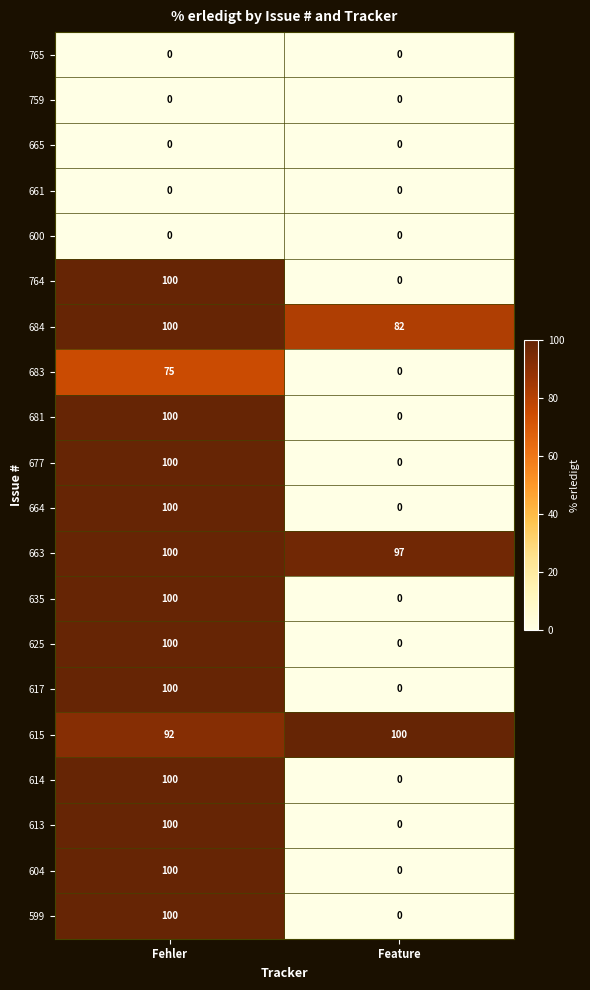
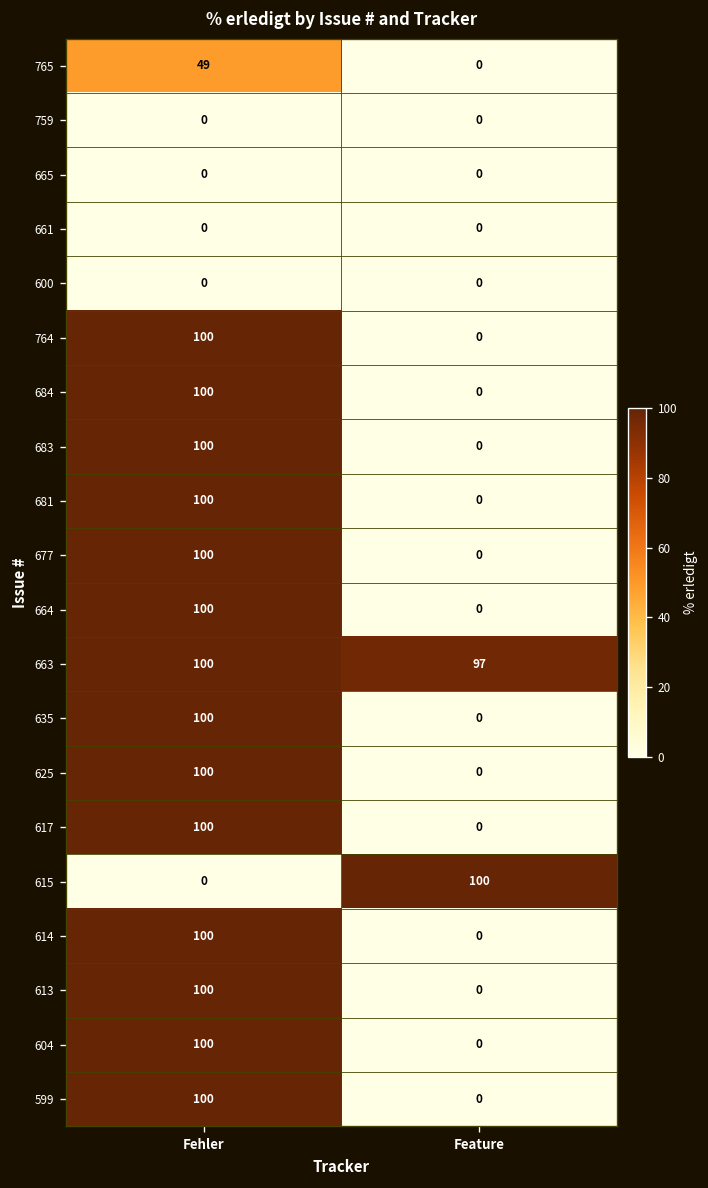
765, Fehler: 0 -> 49
684, Feature: 82 -> 0
683, Fehler: 75 -> 100
615, Fehler: 92 -> 0
